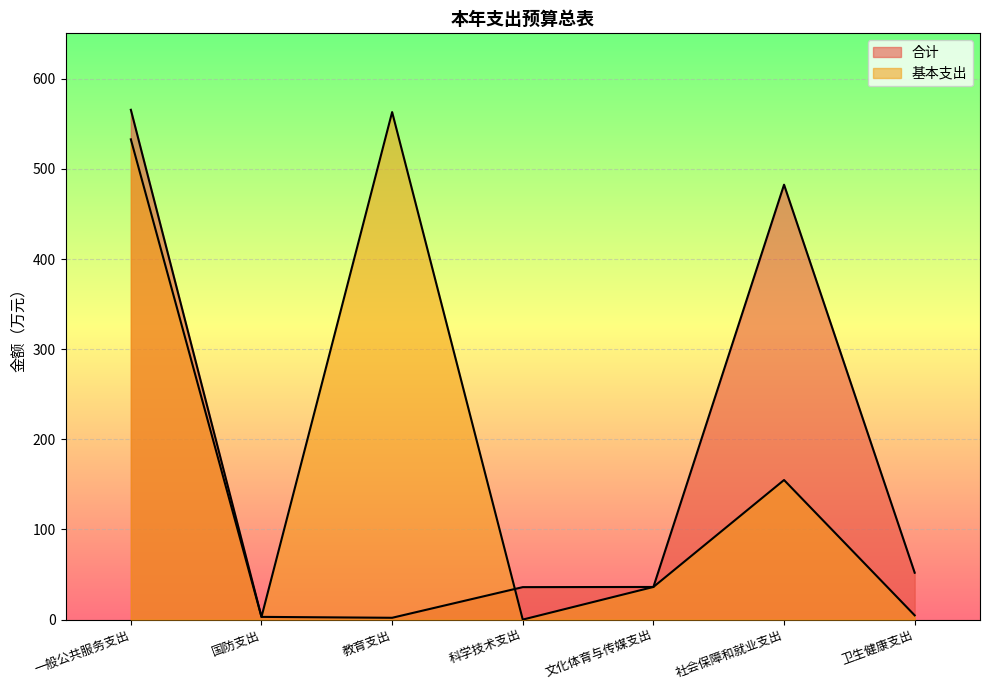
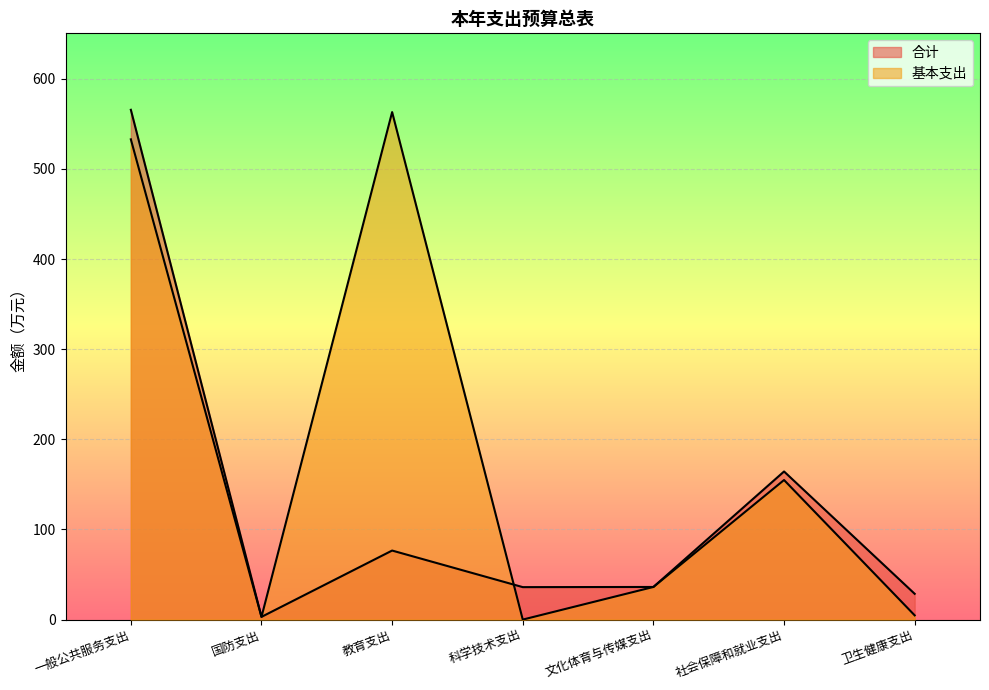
合计, 教育支出: 0 -> 80
合计, 社会保障和就业支出: 480 -> 160
合计, 卫生健康支出: 50 -> 30
